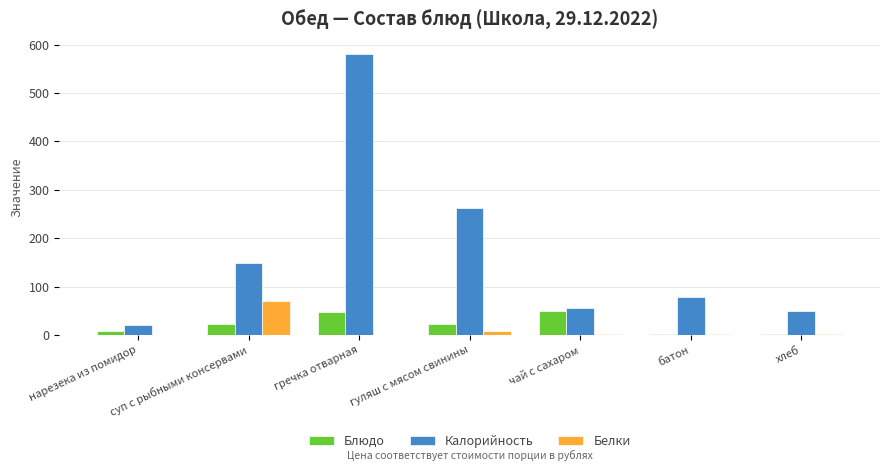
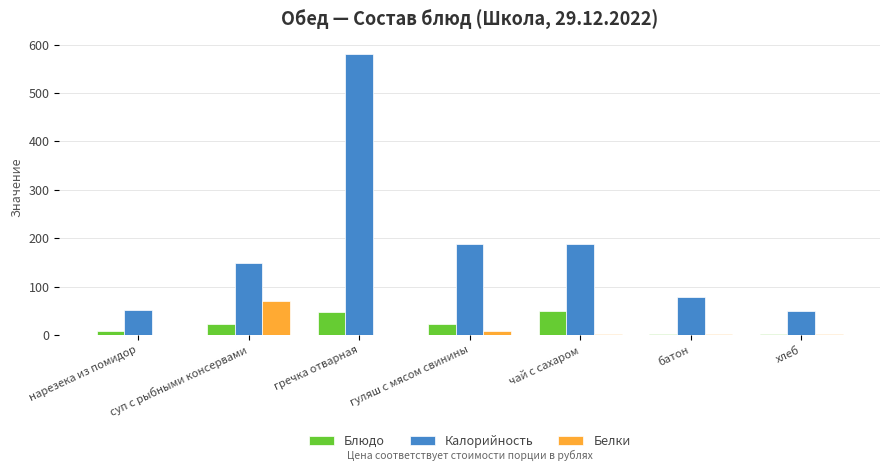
Калорийность, нарезека из помидор: 20 -> 50
Калорийность, гуляш с мясом свинины: 260 -> 190
Калорийность, чай с сахаром: 60 -> 190
